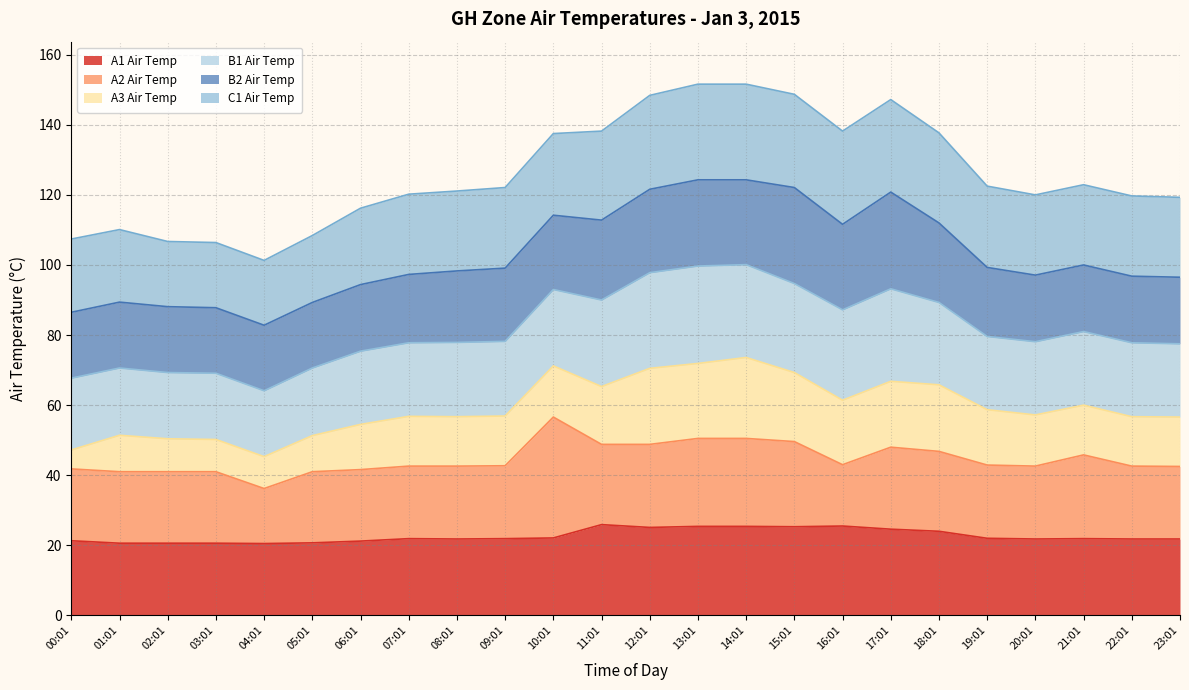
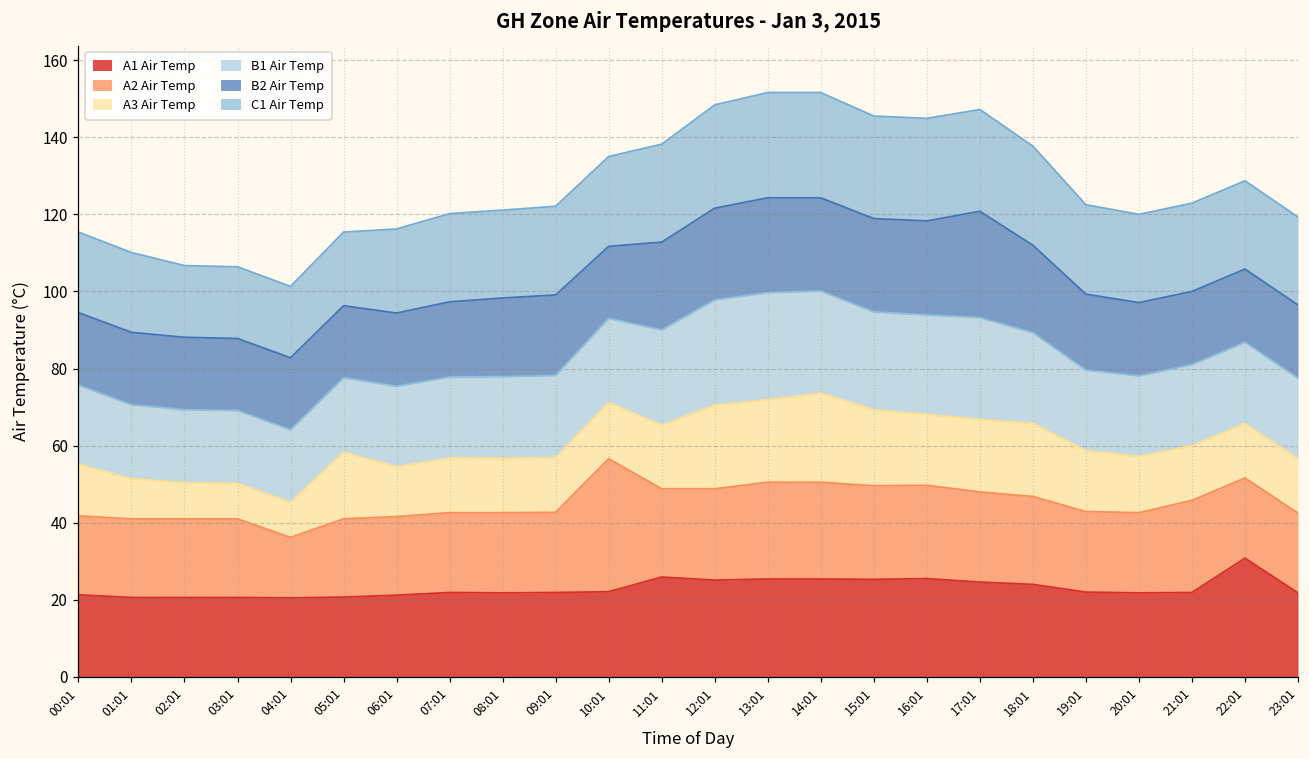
A3 Air Temp, 00:01: 5 -> 13
A3 Air Temp, 05:01: 10 -> 17
B2 Air Temp, 10:01: 21 -> 19
B2 Air Temp, 15:01: 27 -> 24
A2 Air Temp, 16:01: 18 -> 24
A1 Air Temp, 22:01: 22 -> 31
